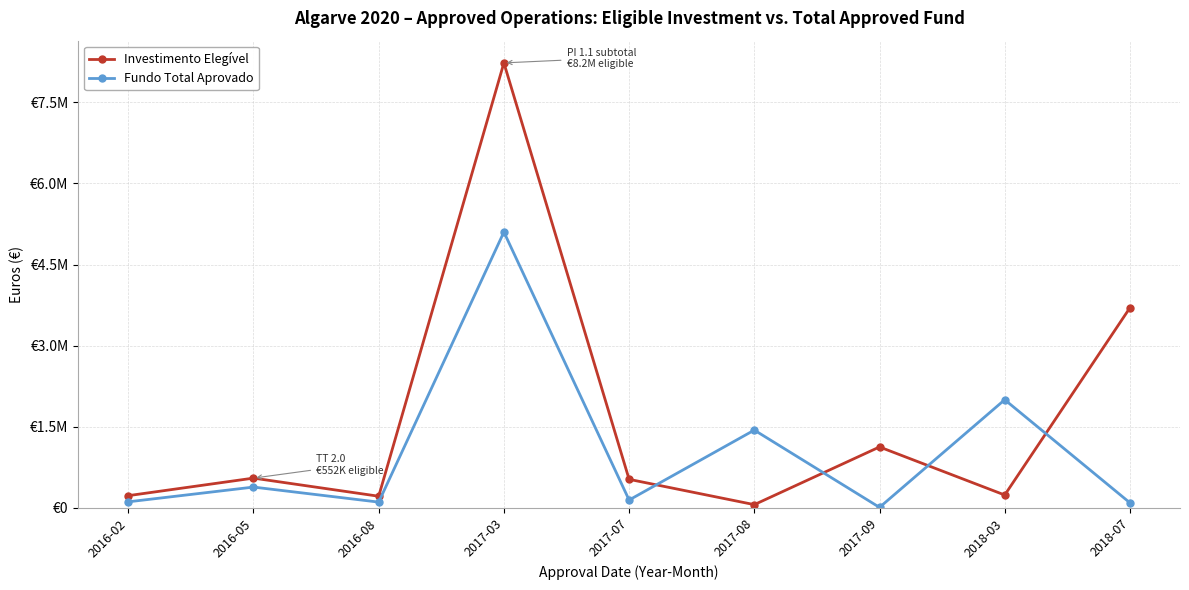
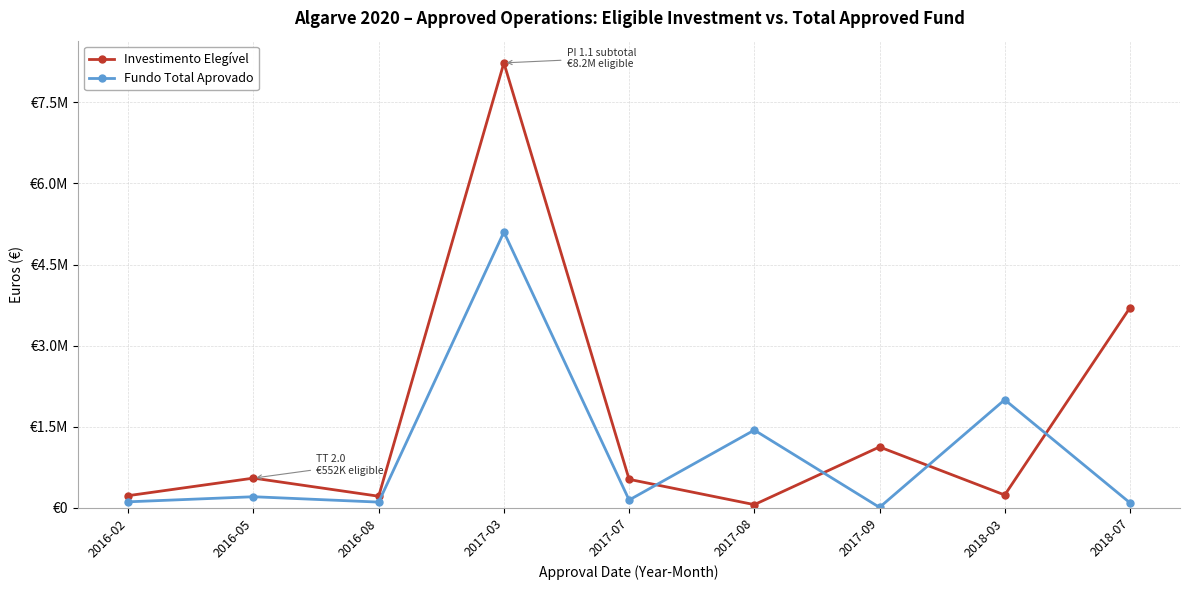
Fundo Total Aprovado, 2016-05: €400000 -> €200000
